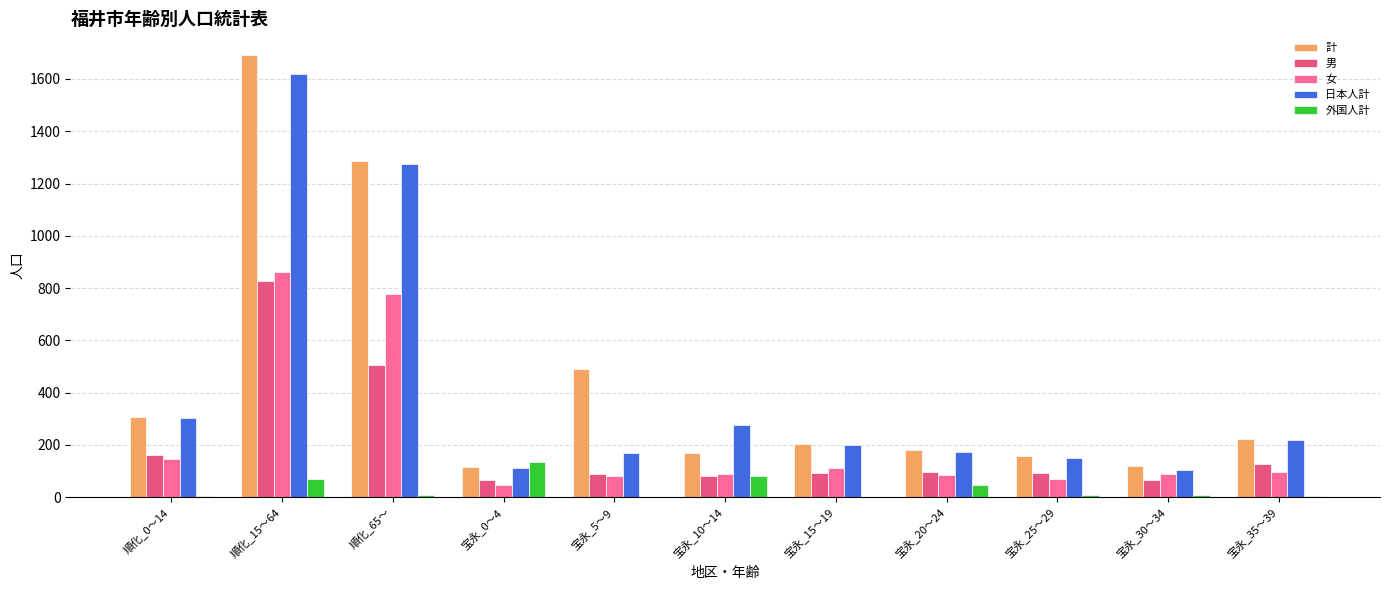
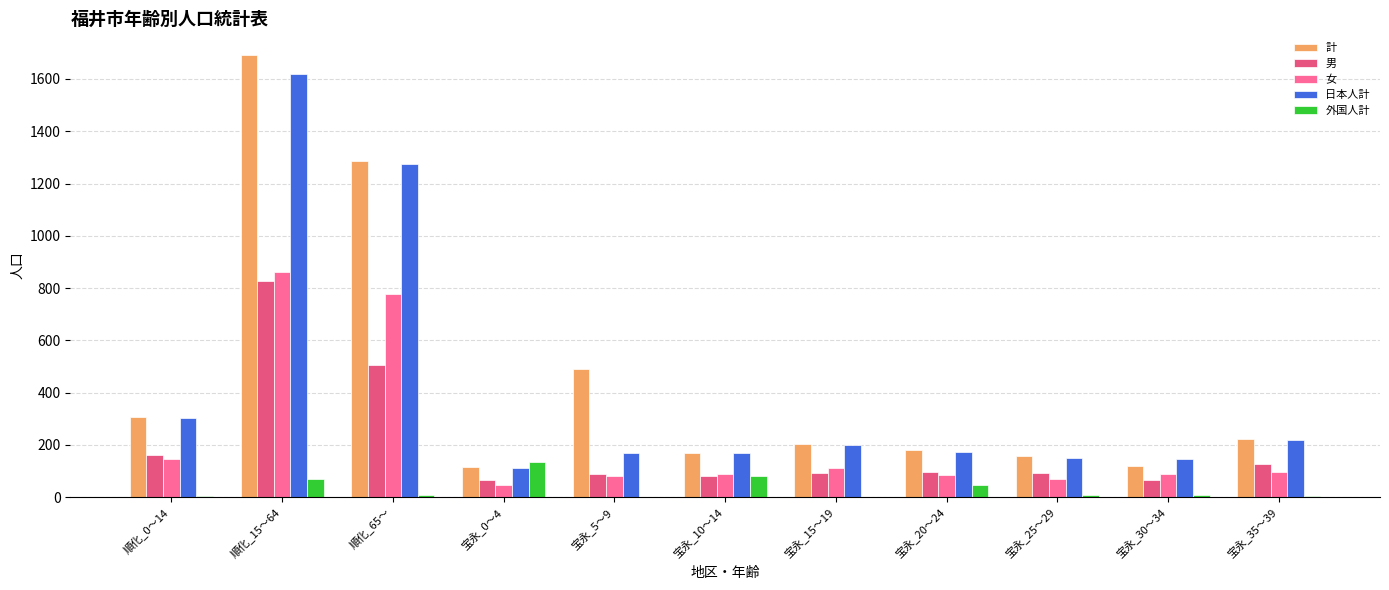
日本人計, 宝永_10～14: 280 -> 170
日本人計, 宝永_30～34: 100 -> 150
